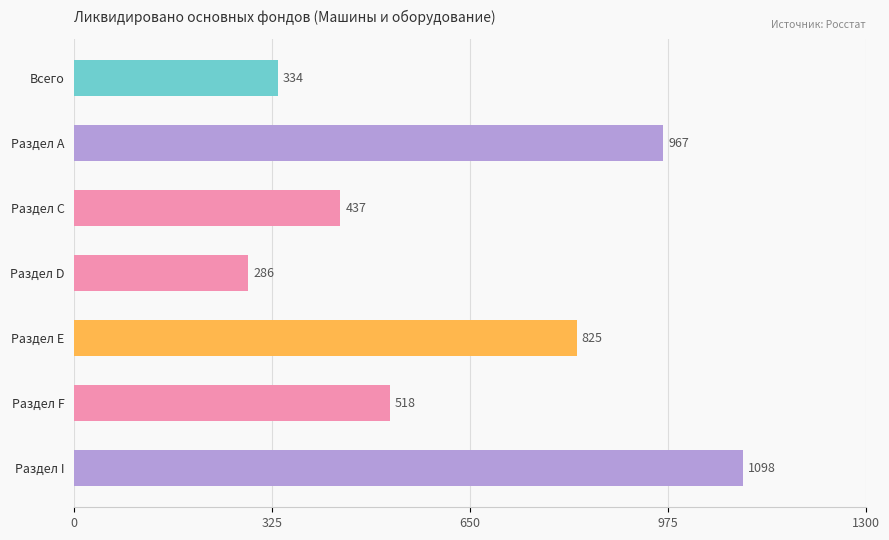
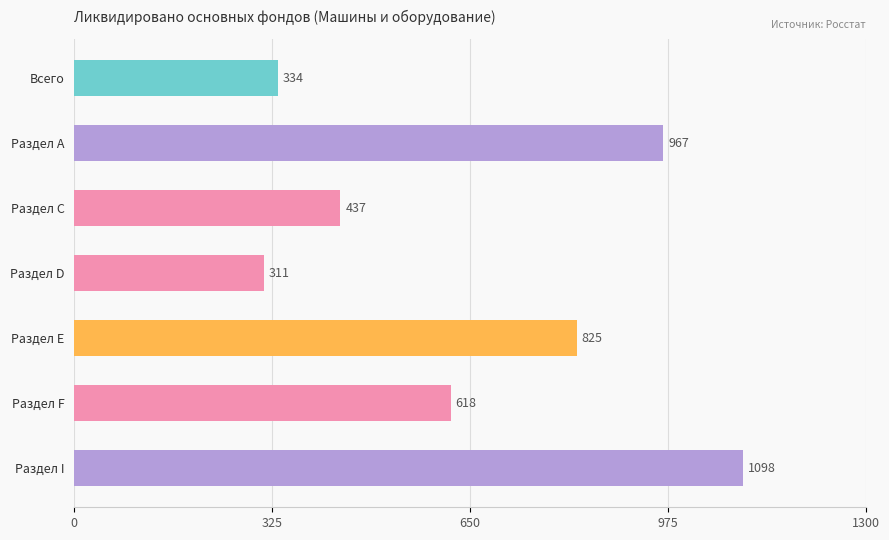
Раздел D: 286 -> 311
Раздел F: 518 -> 618
